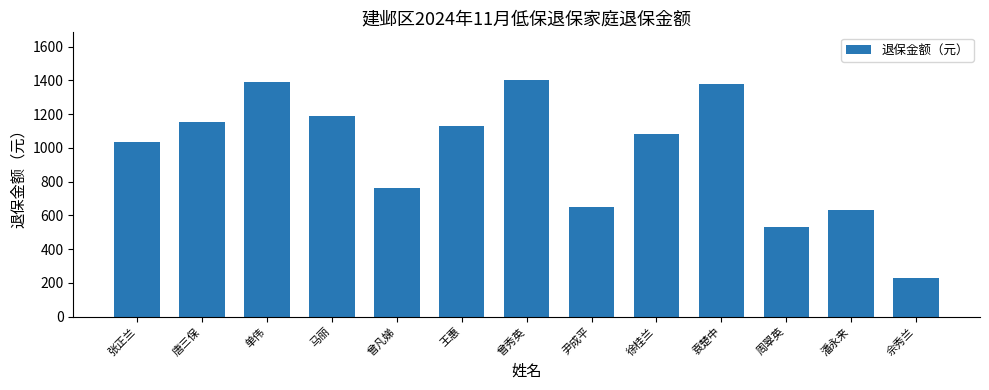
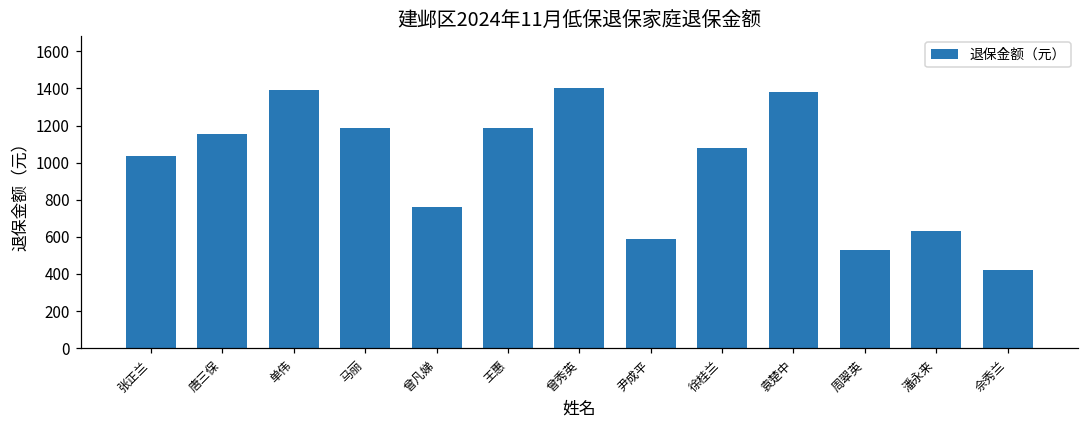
王惠: 1130 -> 1190
尹成平: 650 -> 590
佘秀兰: 230 -> 420
